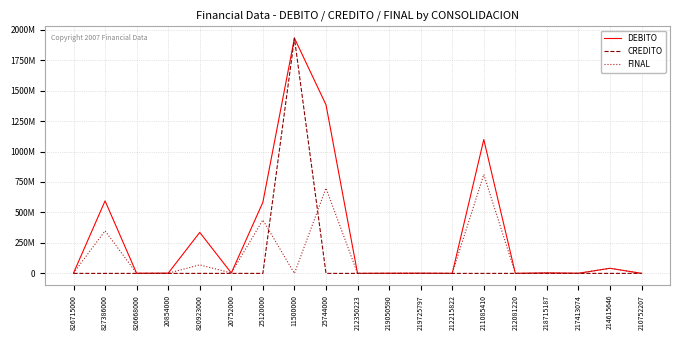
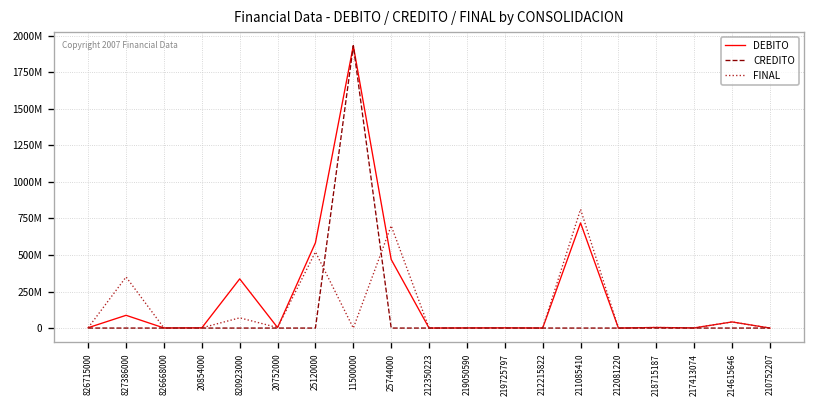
DEBITO, 827386000: 590000000 -> 90000000
FINAL, 25120000: 440000000 -> 520000000
DEBITO, 25744000: 1380000000 -> 470000000
DEBITO, 211085410: 1100000000 -> 720000000
